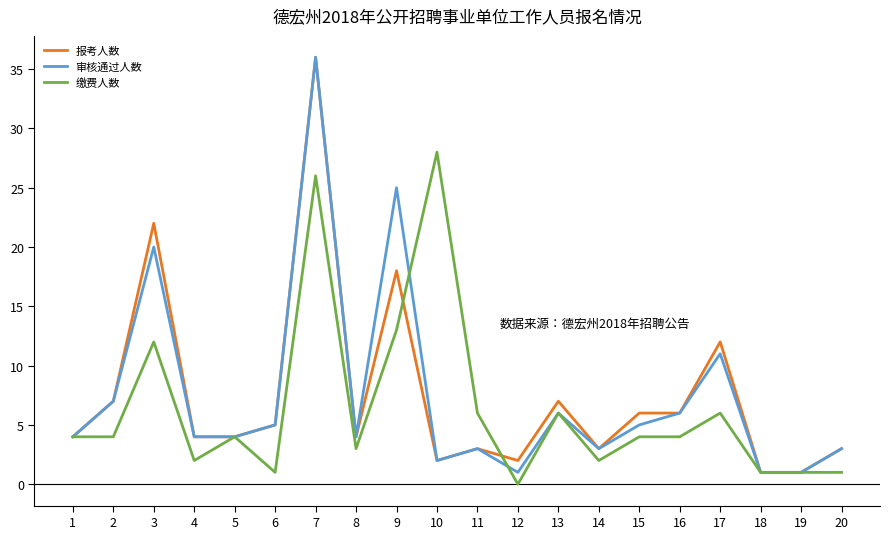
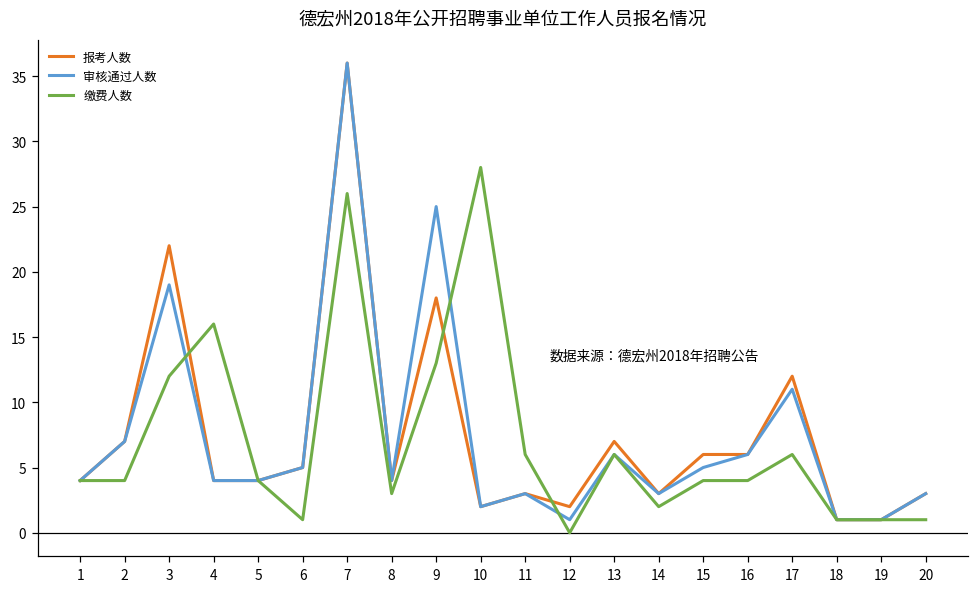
审核通过人数, 3: 20 -> 19
缴费人数, 4: 2 -> 16
